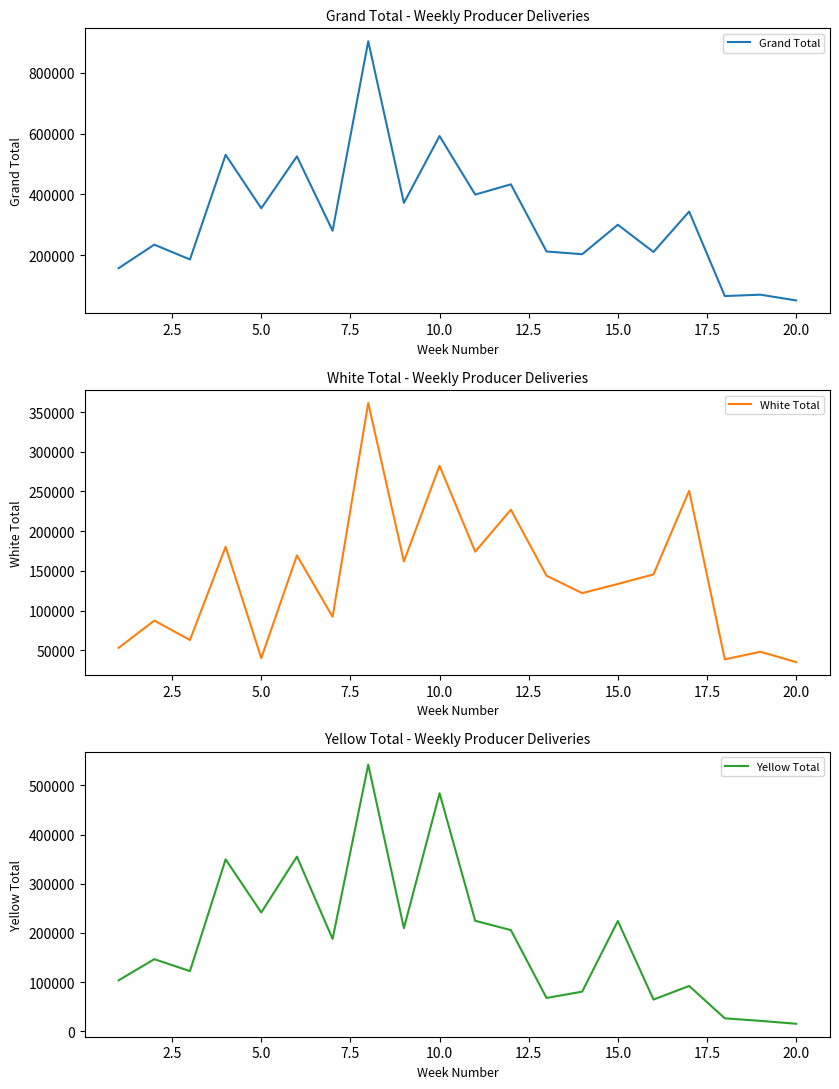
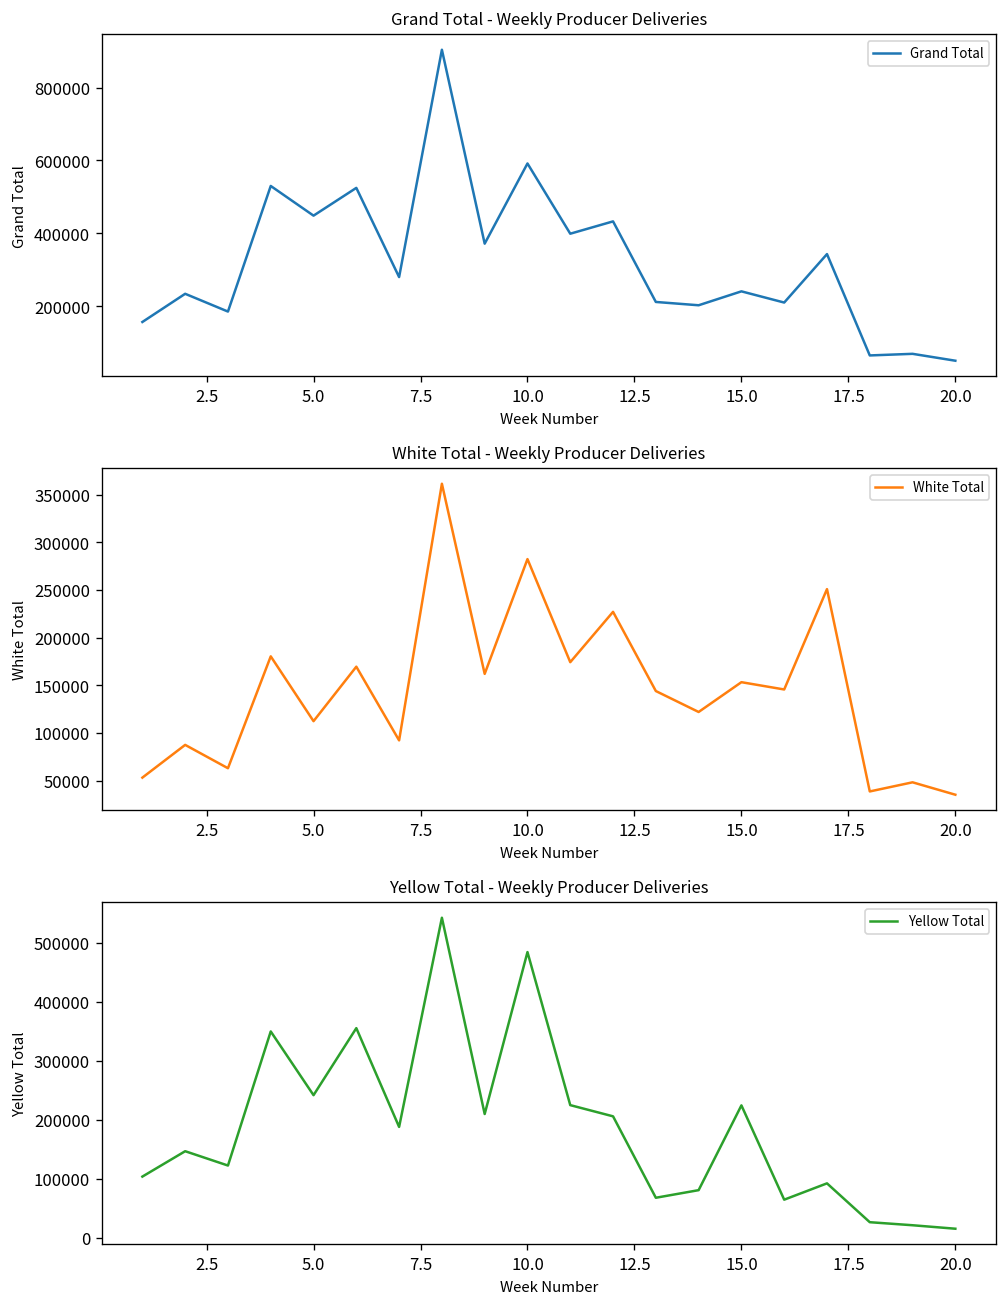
Grand Total - Weekly Producer Deliveries, 5.0: 350000 -> 450000
Grand Total - Weekly Producer Deliveries, 15.0: 300000 -> 240000
White Total - Weekly Producer Deliveries, 5.0: 40000 -> 110000
White Total - Weekly Producer Deliveries, 15.0: 130000 -> 150000
